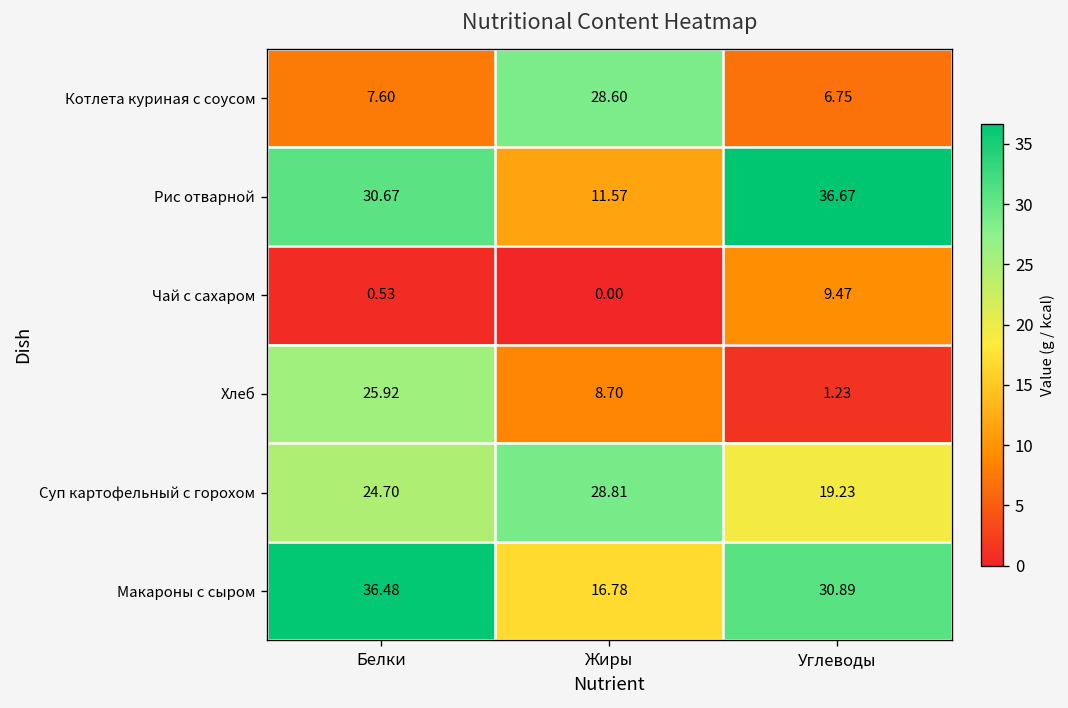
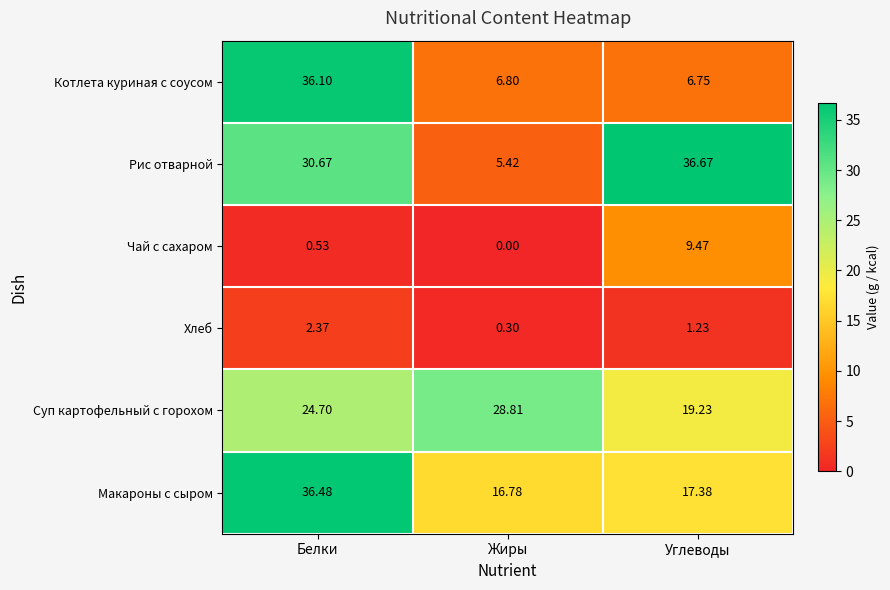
Котлета куриная с соусом, Белки: 7.60 -> 36.10
Котлета куриная с соусом, Жиры: 28.60 -> 6.80
Рис отварной, Жиры: 11.57 -> 5.42
Хлеб, Белки: 25.92 -> 2.37
Хлеб, Жиры: 8.70 -> 0.30
Макароны с сыром, Углеводы: 30.89 -> 17.38
